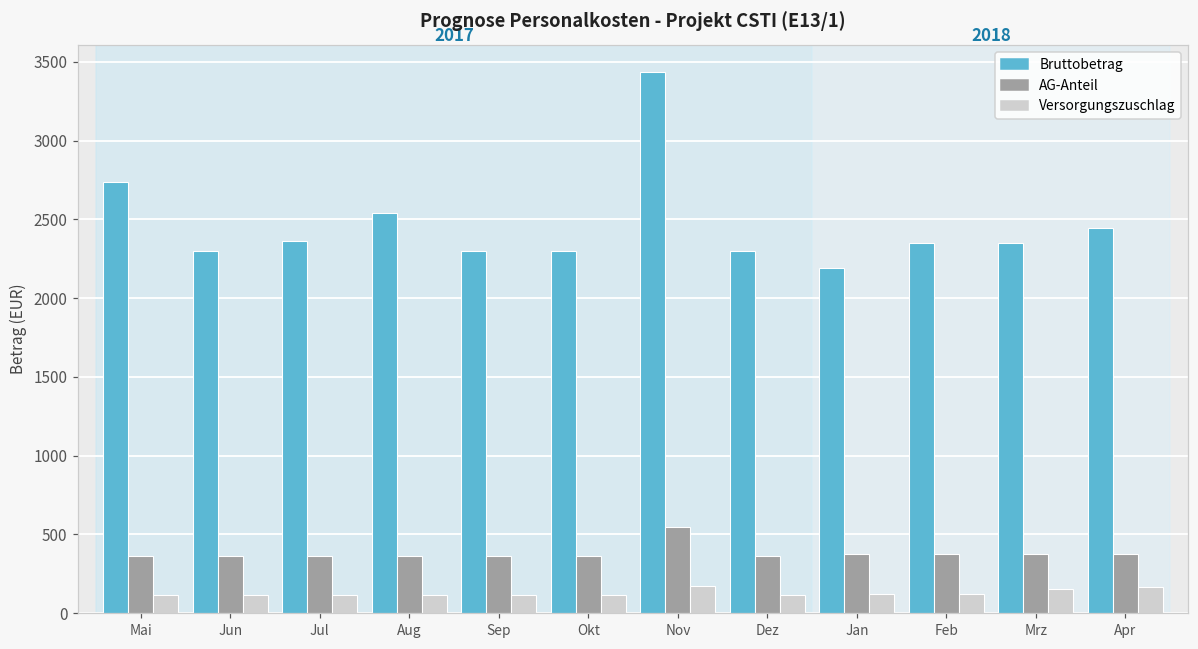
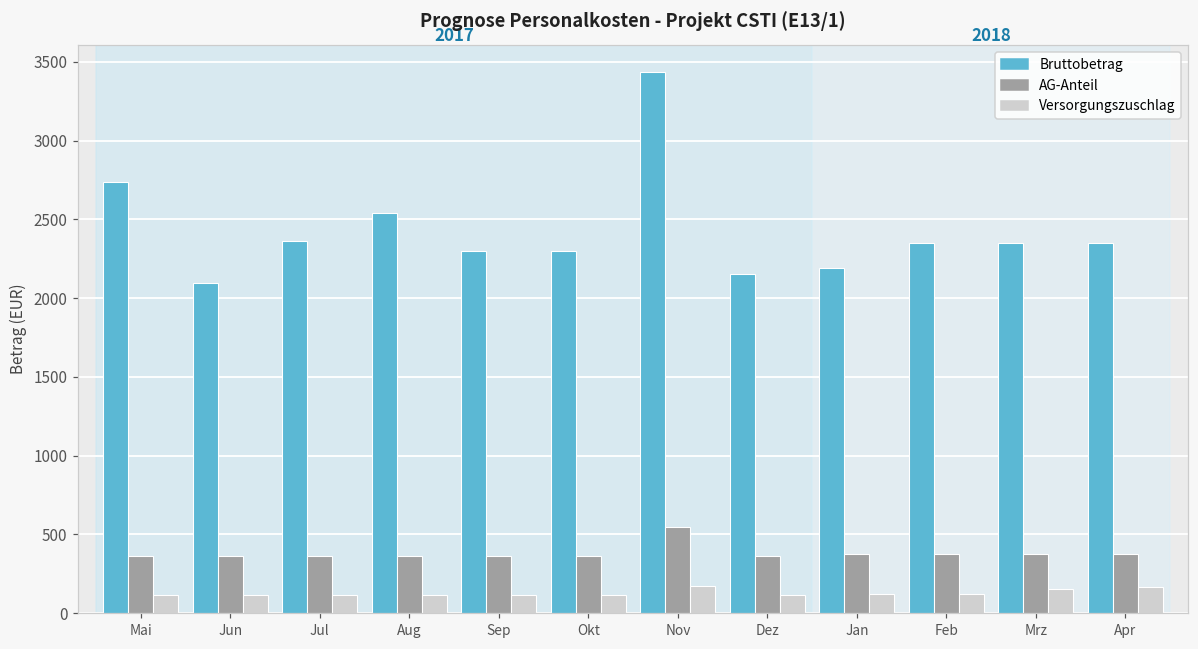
Bruttobetrag, Jun: 2300 -> 2100
Bruttobetrag, Dez: 2300 -> 2160
Bruttobetrag, Apr: 2450 -> 2350
